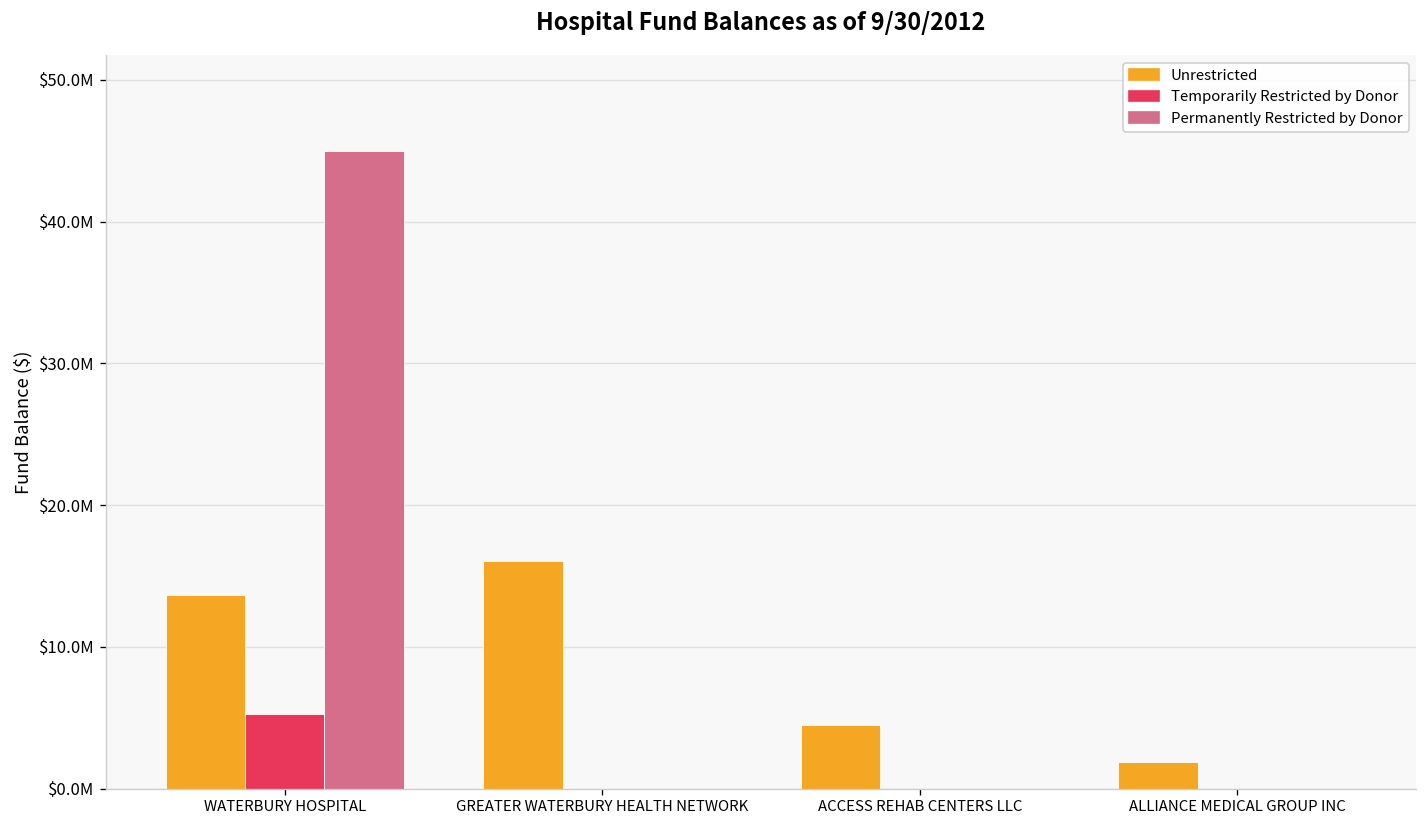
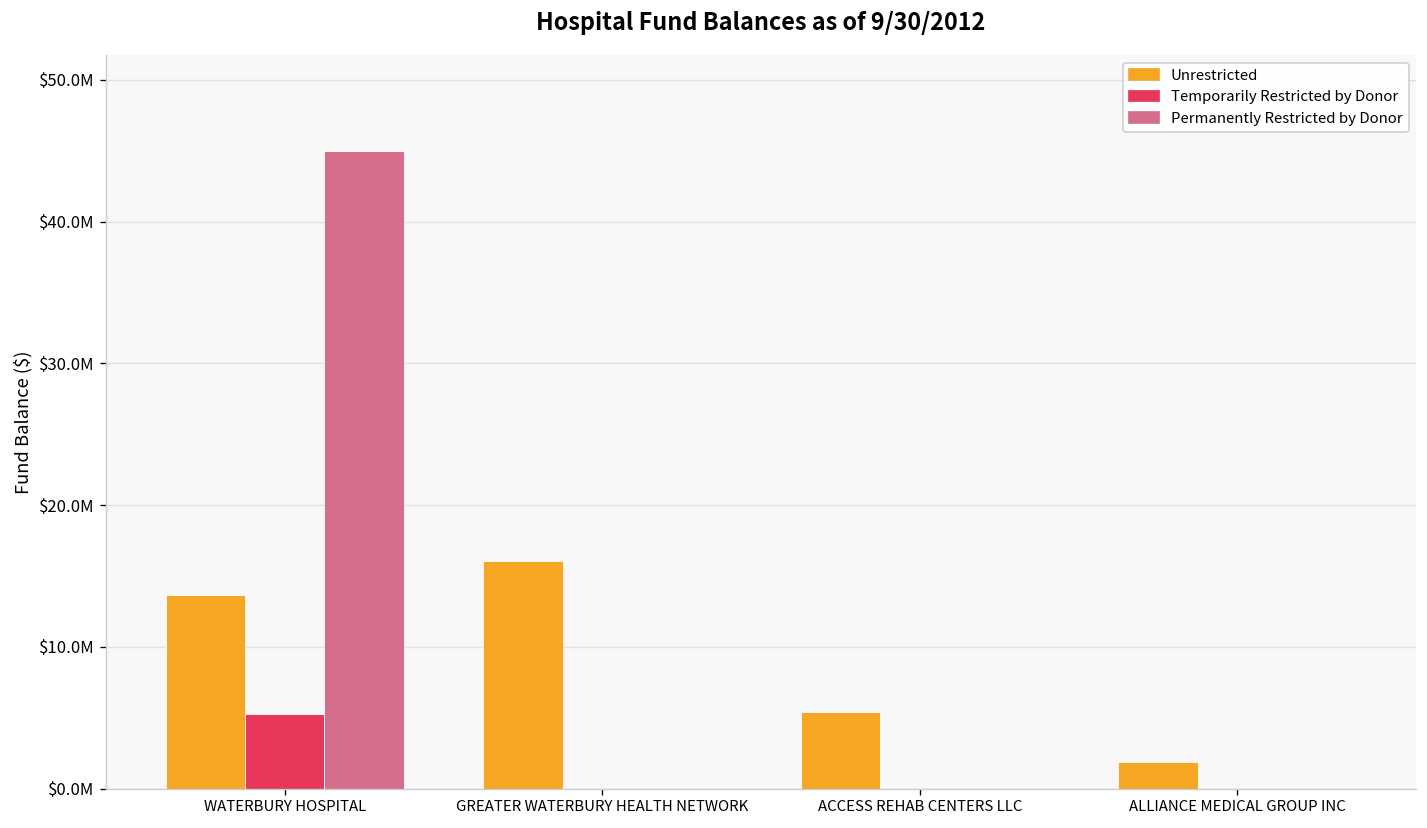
Unrestricted, ACCESS REHAB CENTERS LLC: $4500000 -> $5400000
